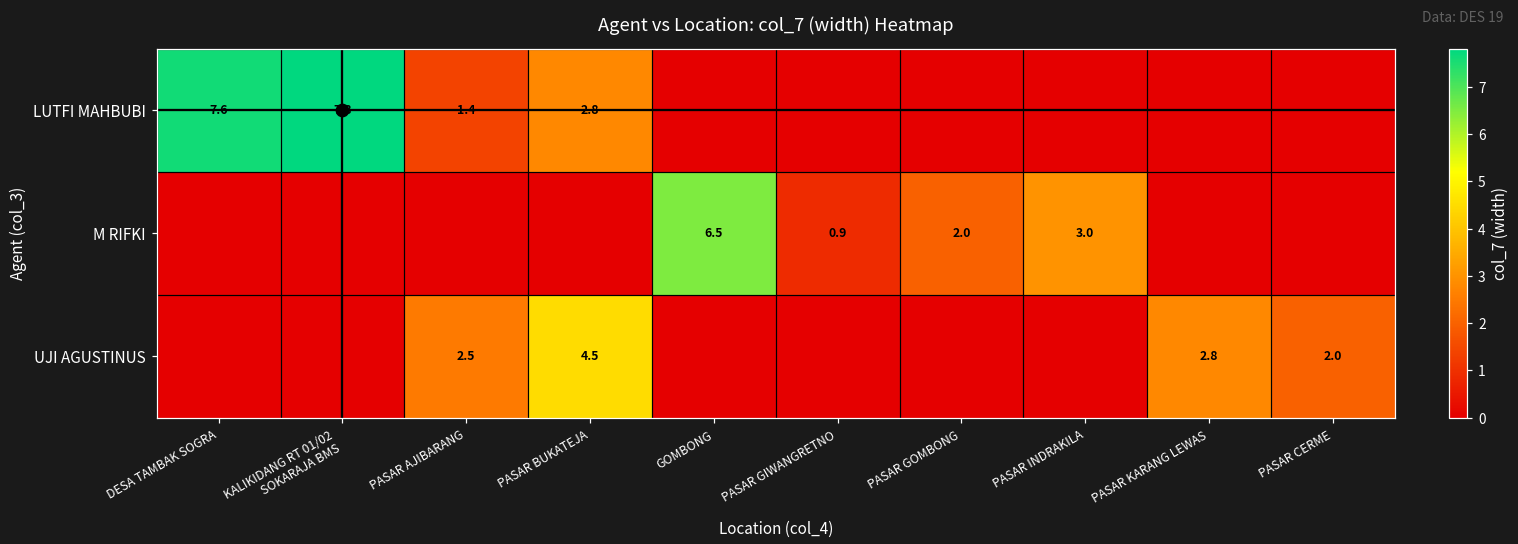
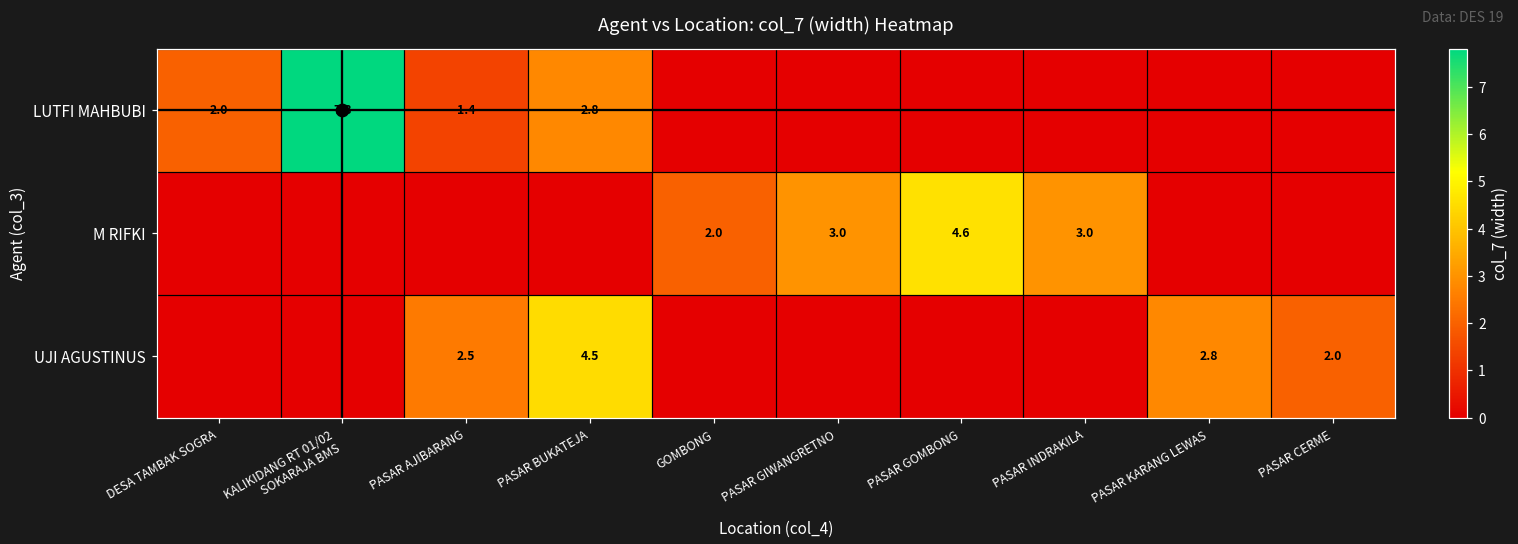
LUTFI MAHBUBI, DESA TAMBAK SOGRA: 7.6 -> 2.0
M RIFKI, GOMBONG: 6.5 -> 2.0
M RIFKI, PASAR GIWANGRETNO: 0.9 -> 3.0
M RIFKI, PASAR GOMBONG: 2.0 -> 4.6
